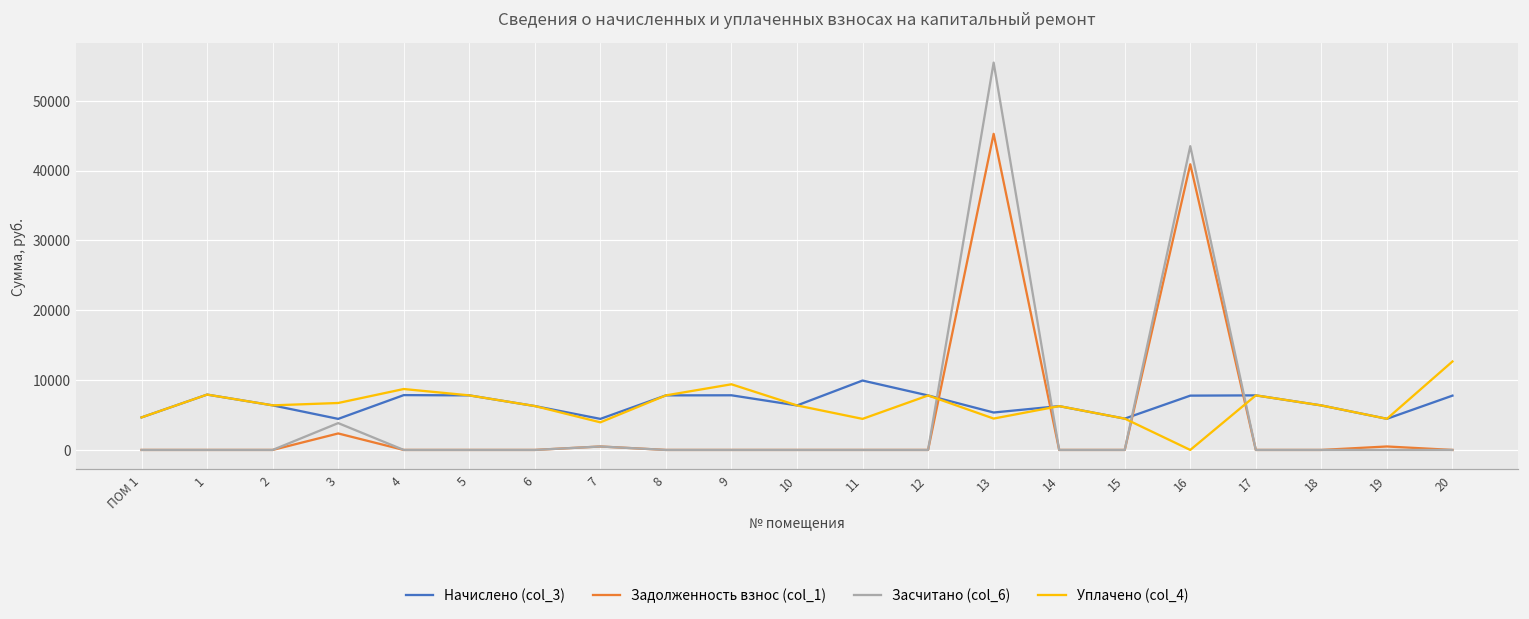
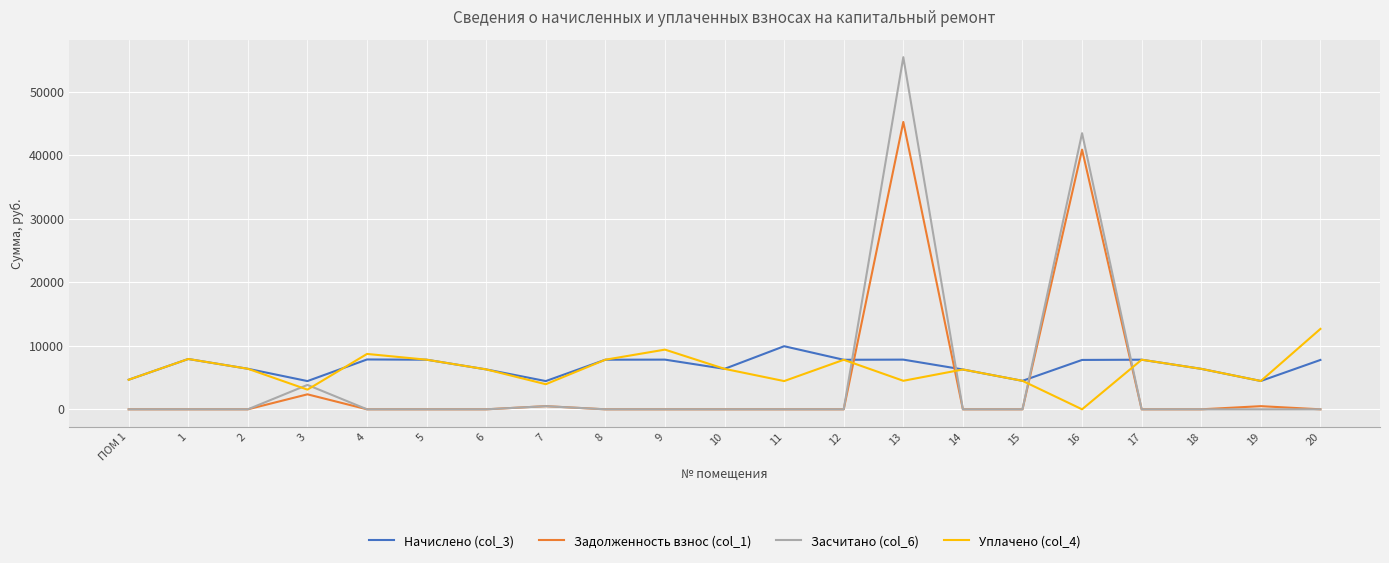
Уплачено (col_4), 3: 7000 -> 3000
Начислено (col_3), 13: 5000 -> 8000
